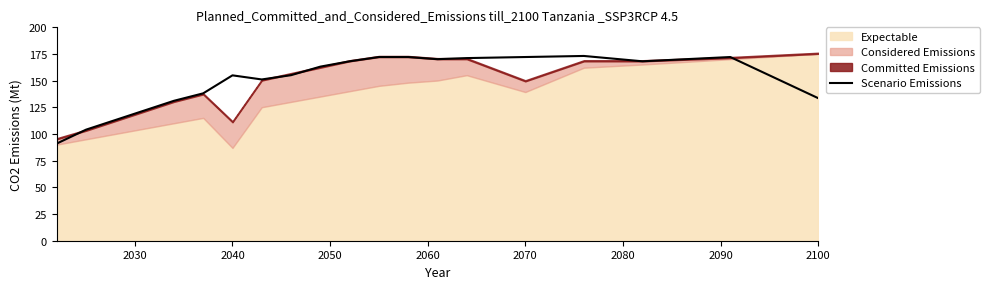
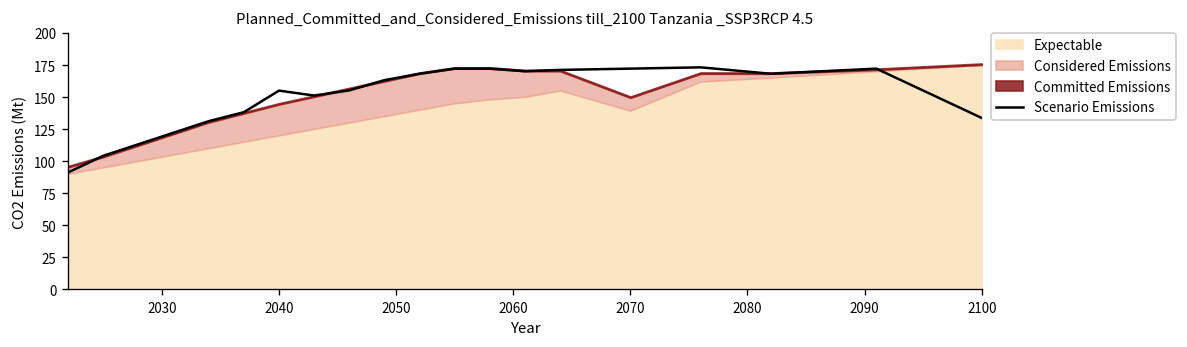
Expectable, 2040: 87 -> 120
